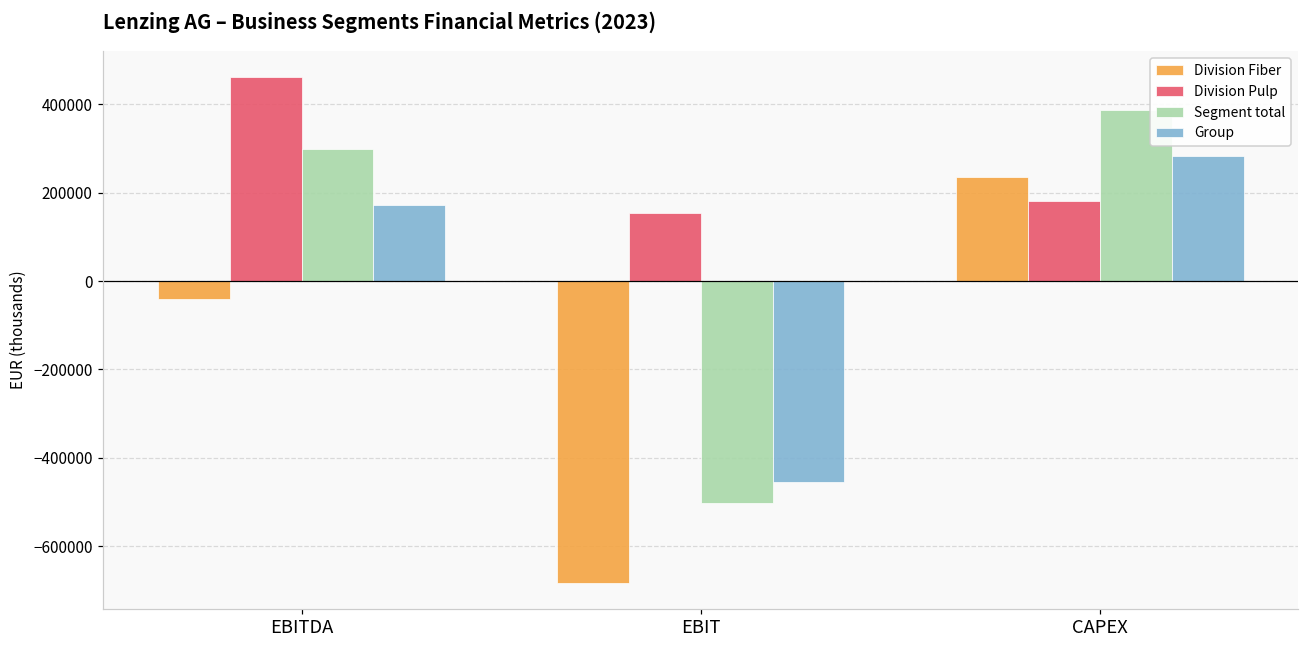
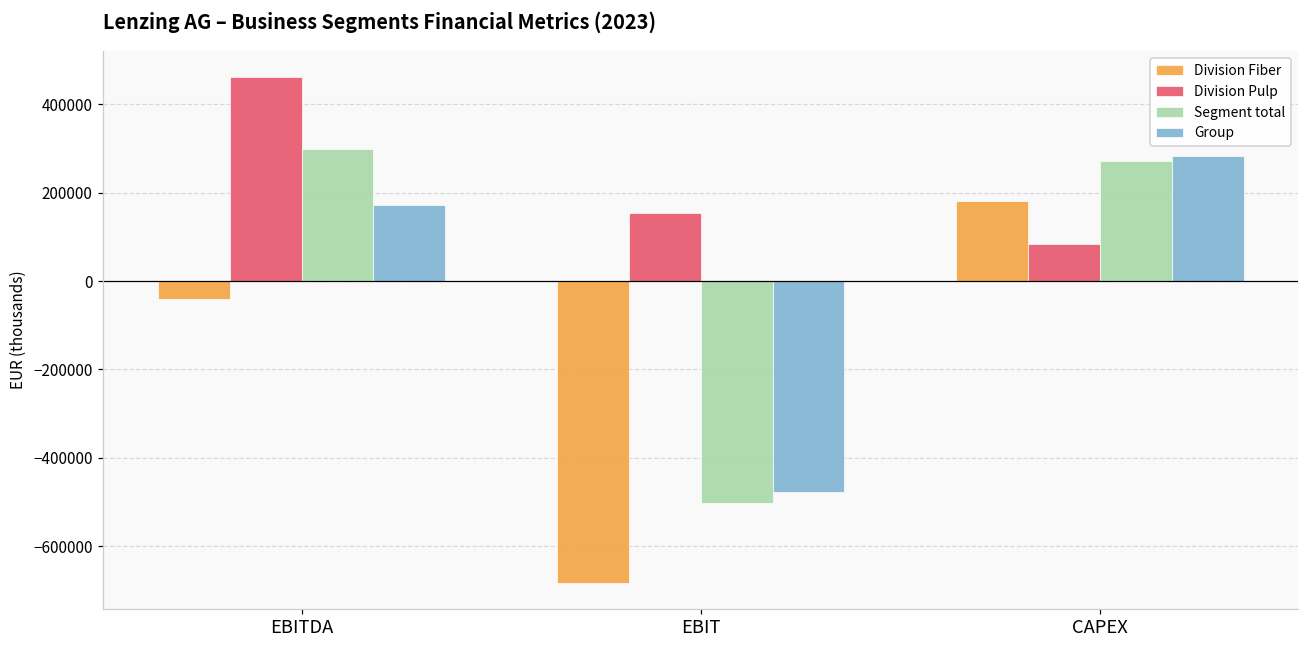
Group, EBIT: -450000 -> -480000
Division Fiber, CAPEX: 240000 -> 180000
Division Pulp, CAPEX: 180000 -> 80000
Segment total, CAPEX: 390000 -> 270000
